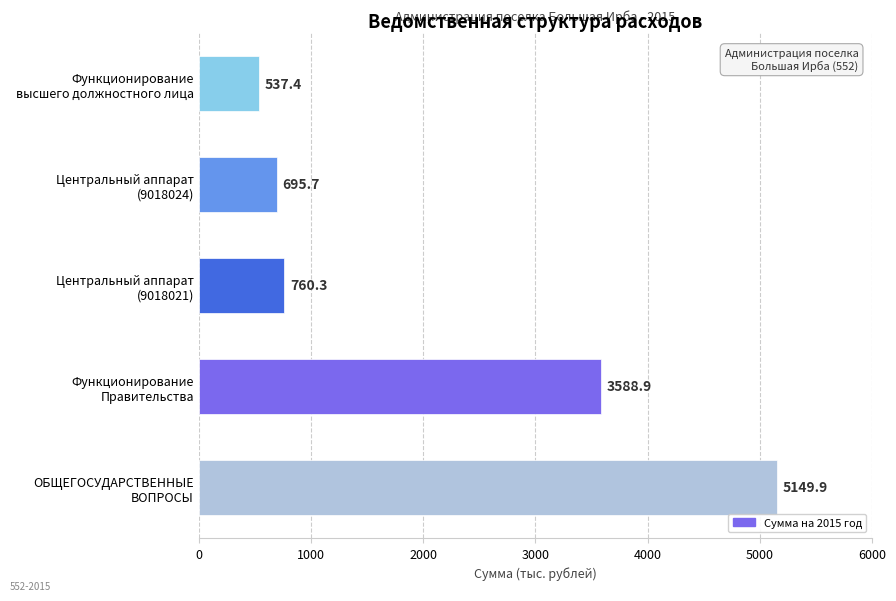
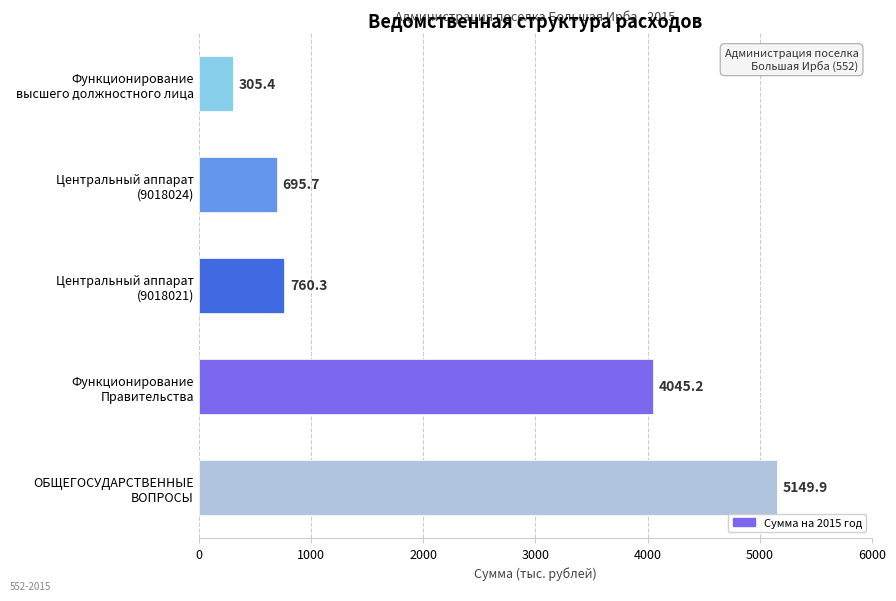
Функционирование высшего должностного лица: 537.4 -> 305.4
Функционирование Правительства: 3588.9 -> 4045.2
